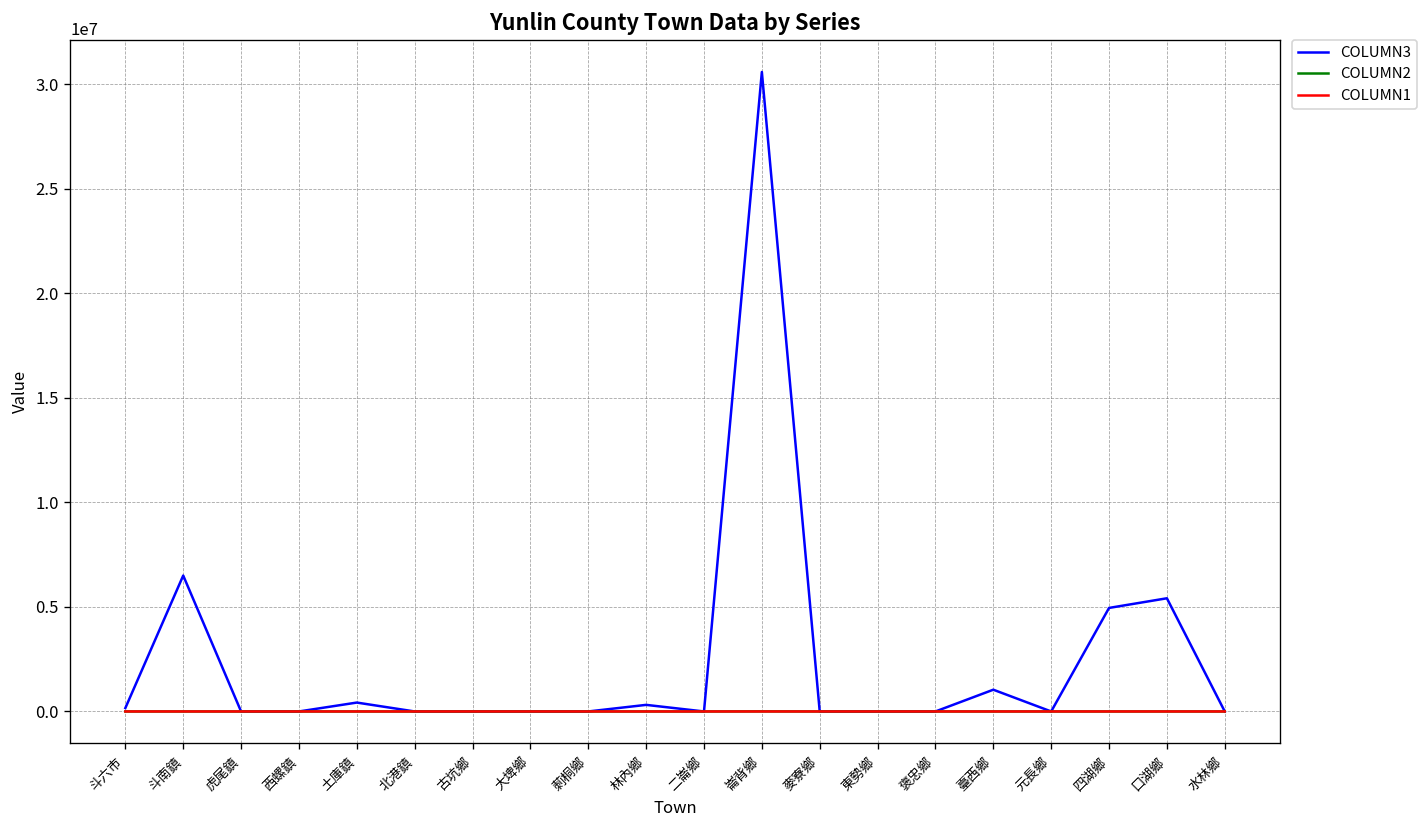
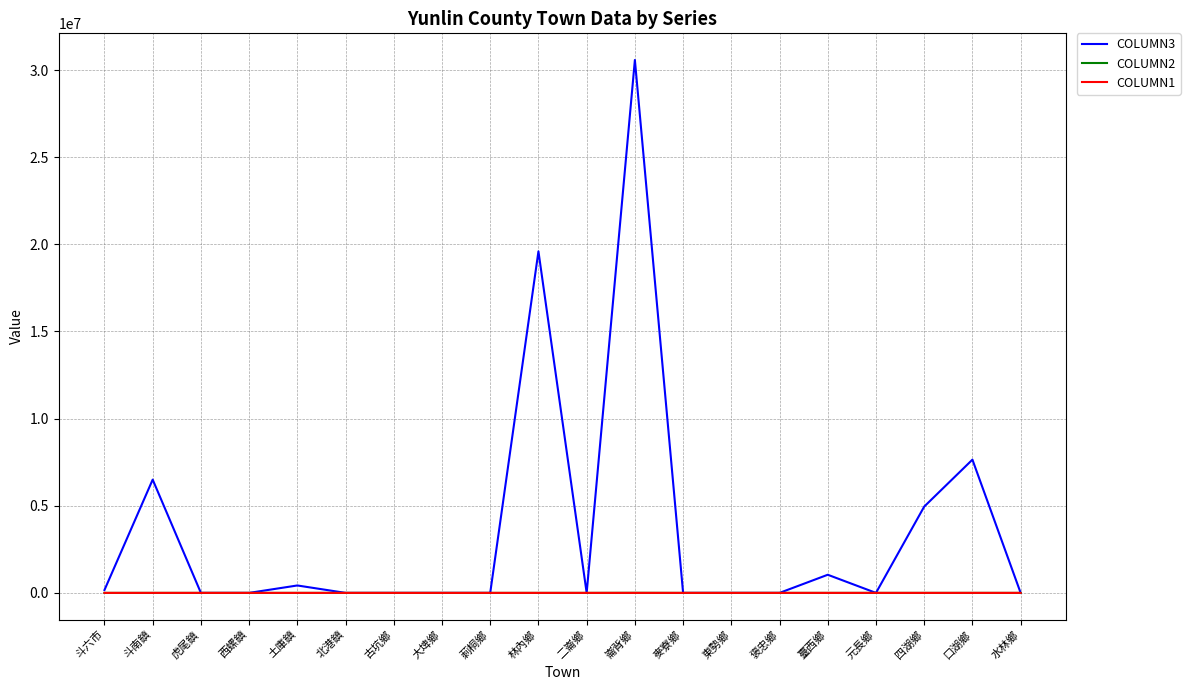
COLUMN3, 林內鄉: 300000 -> 19600000
COLUMN3, 口湖鄉: 5400000 -> 7600000
